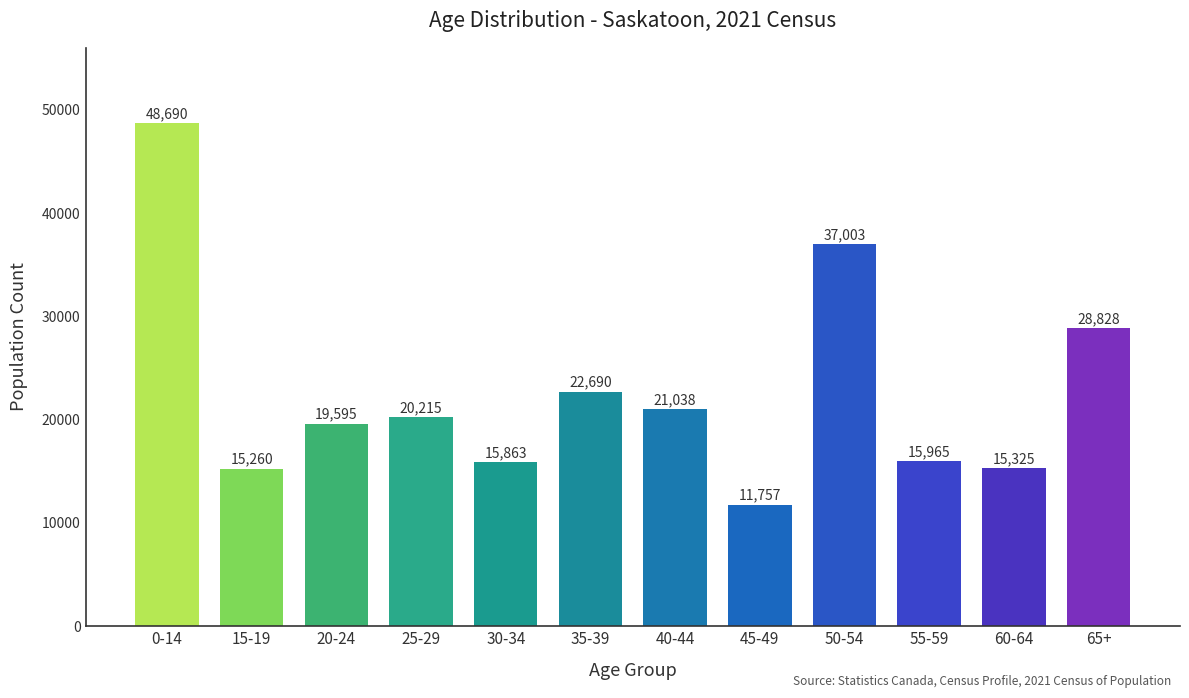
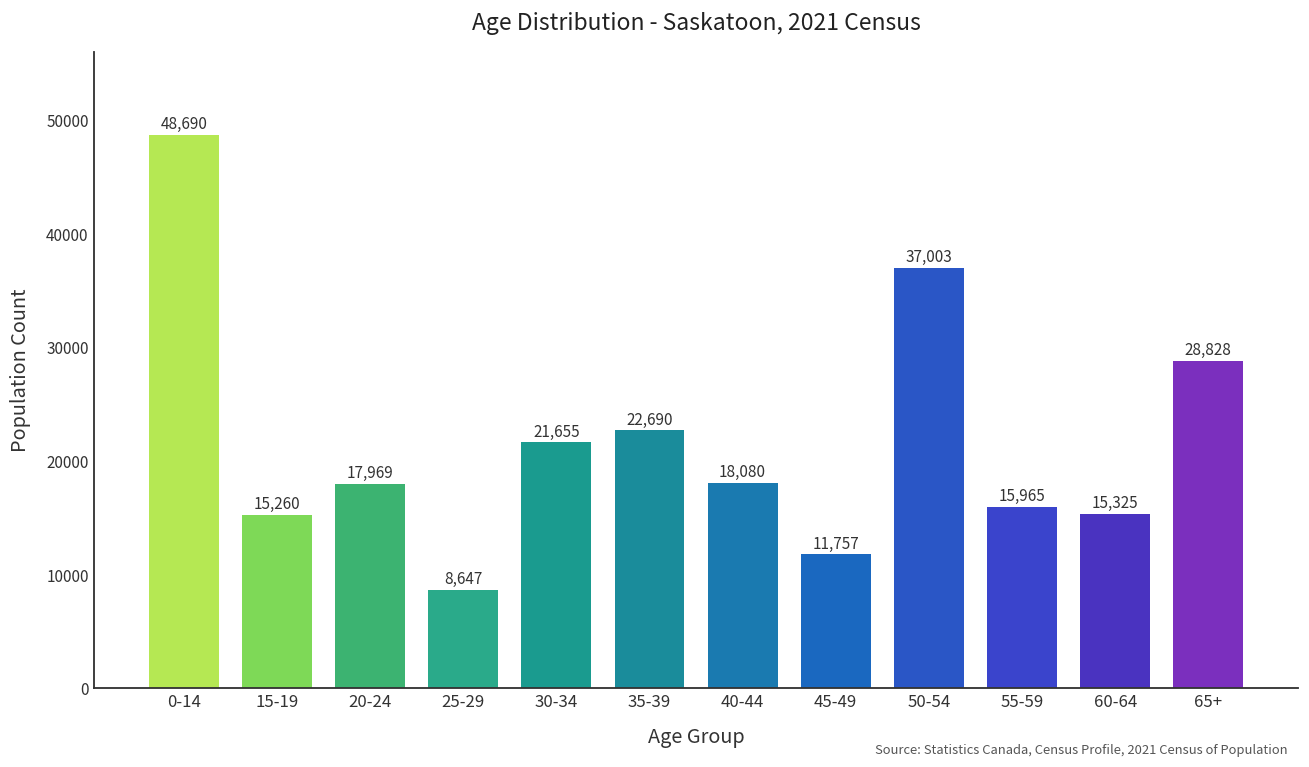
20-24: 19,595 -> 17,969
25-29: 20,215 -> 8,647
30-34: 15,863 -> 21,655
40-44: 21,038 -> 18,080
